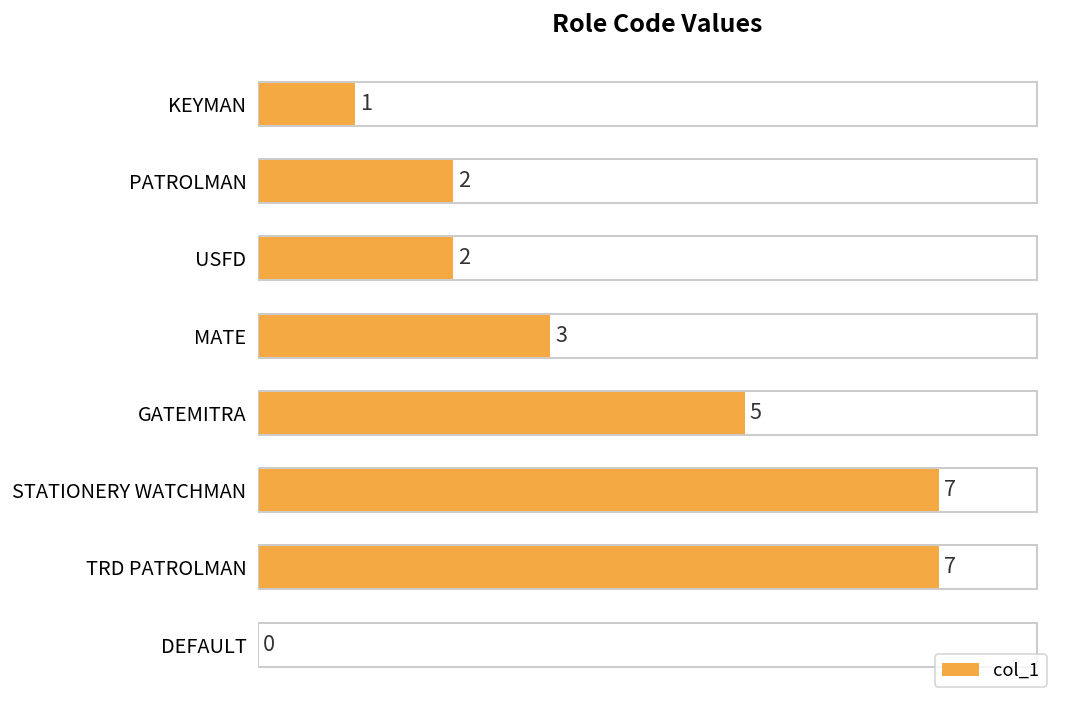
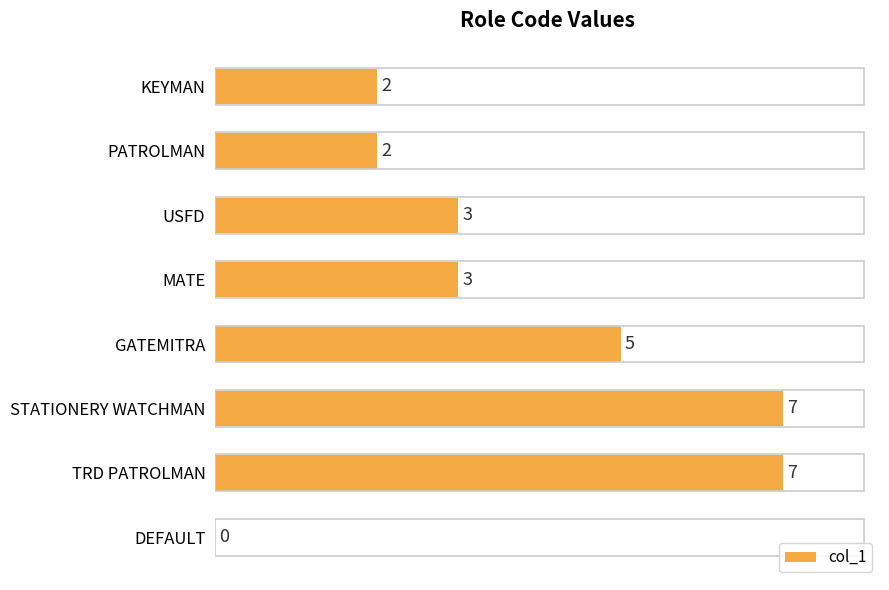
KEYMAN: 1 -> 2
USFD: 2 -> 3
